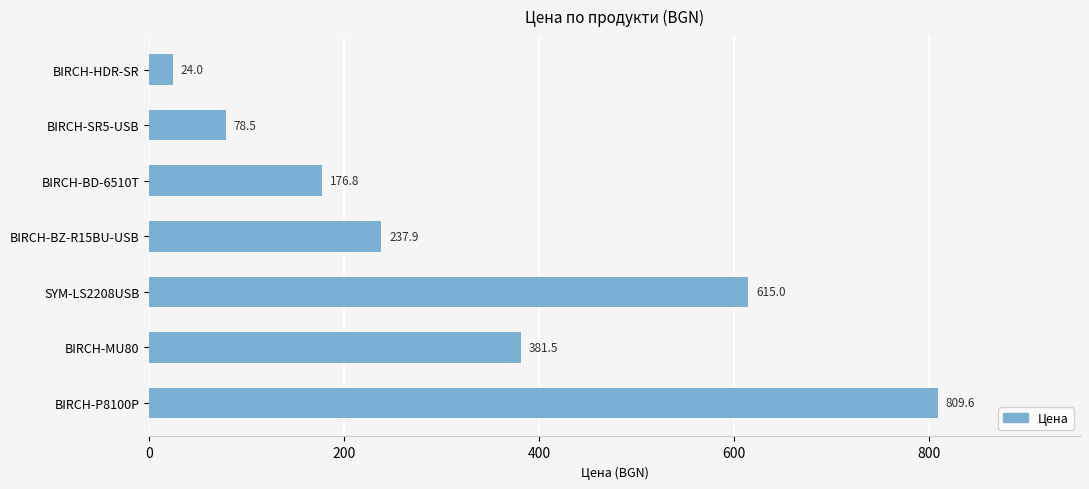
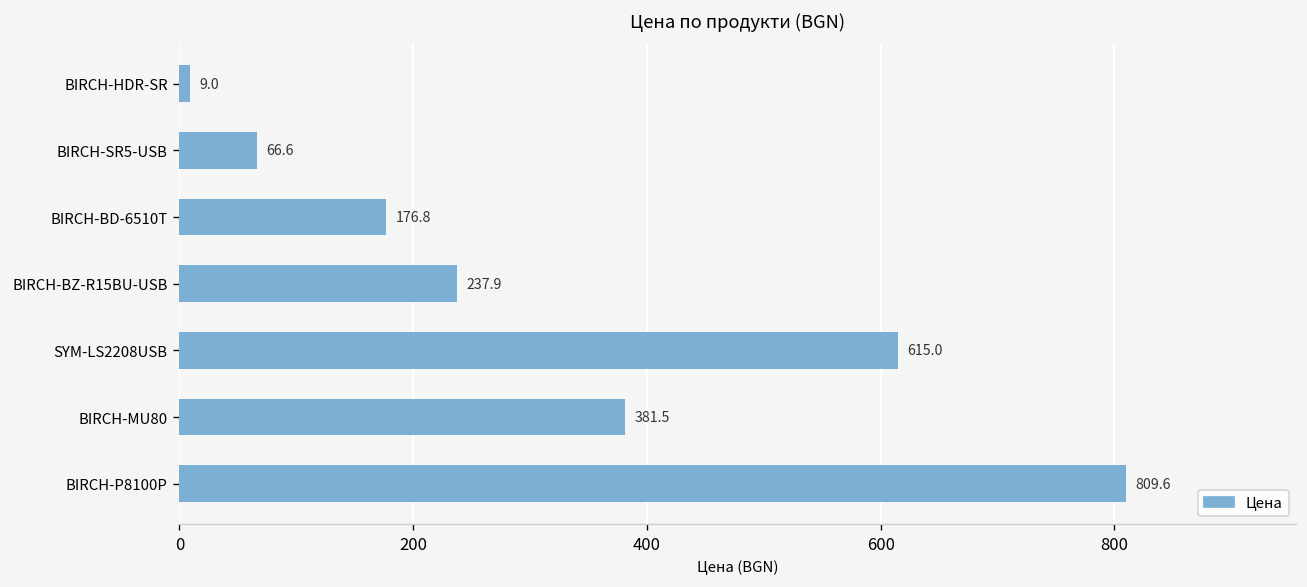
BIRCH-HDR-SR: 24.0 -> 9.0
BIRCH-SR5-USB: 78.5 -> 66.6
